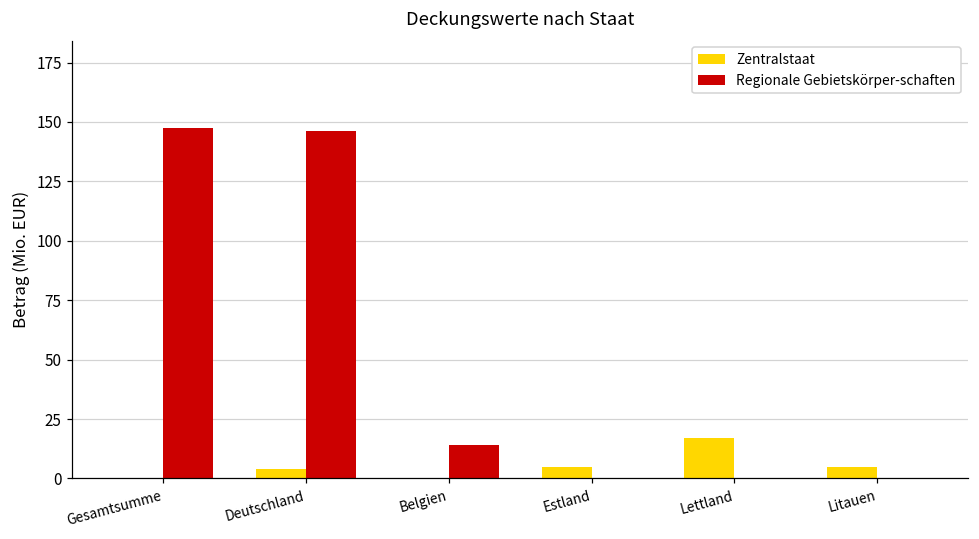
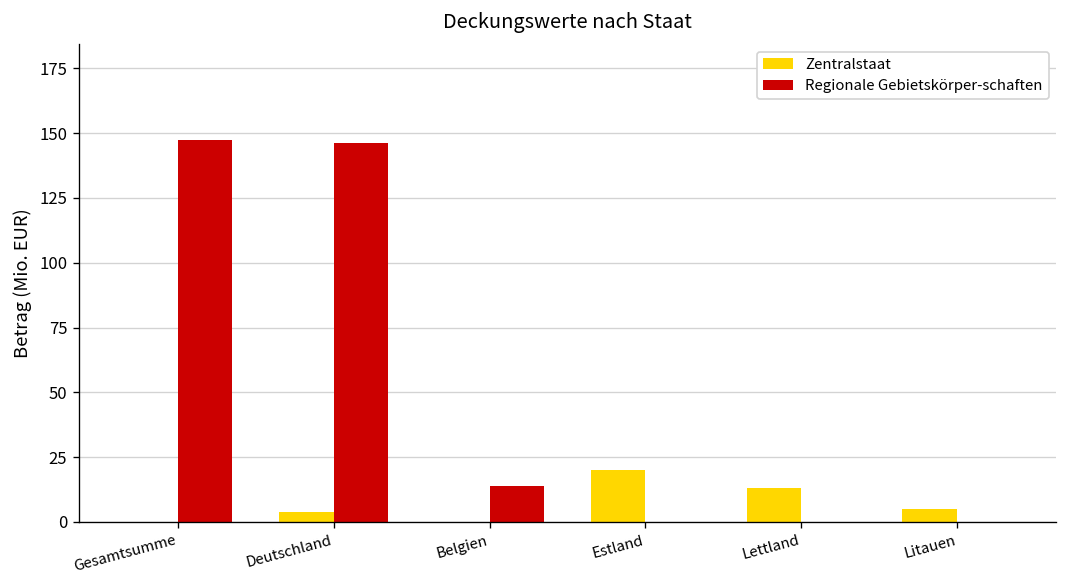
Zentralstaat, Estland: 5 -> 20
Zentralstaat, Lettland: 17 -> 13
